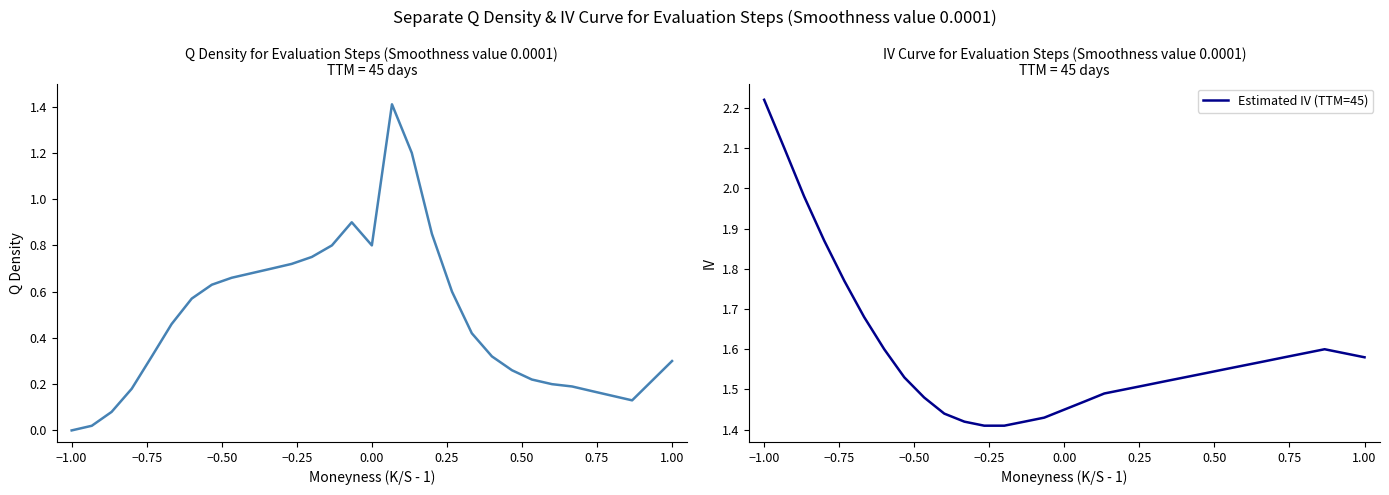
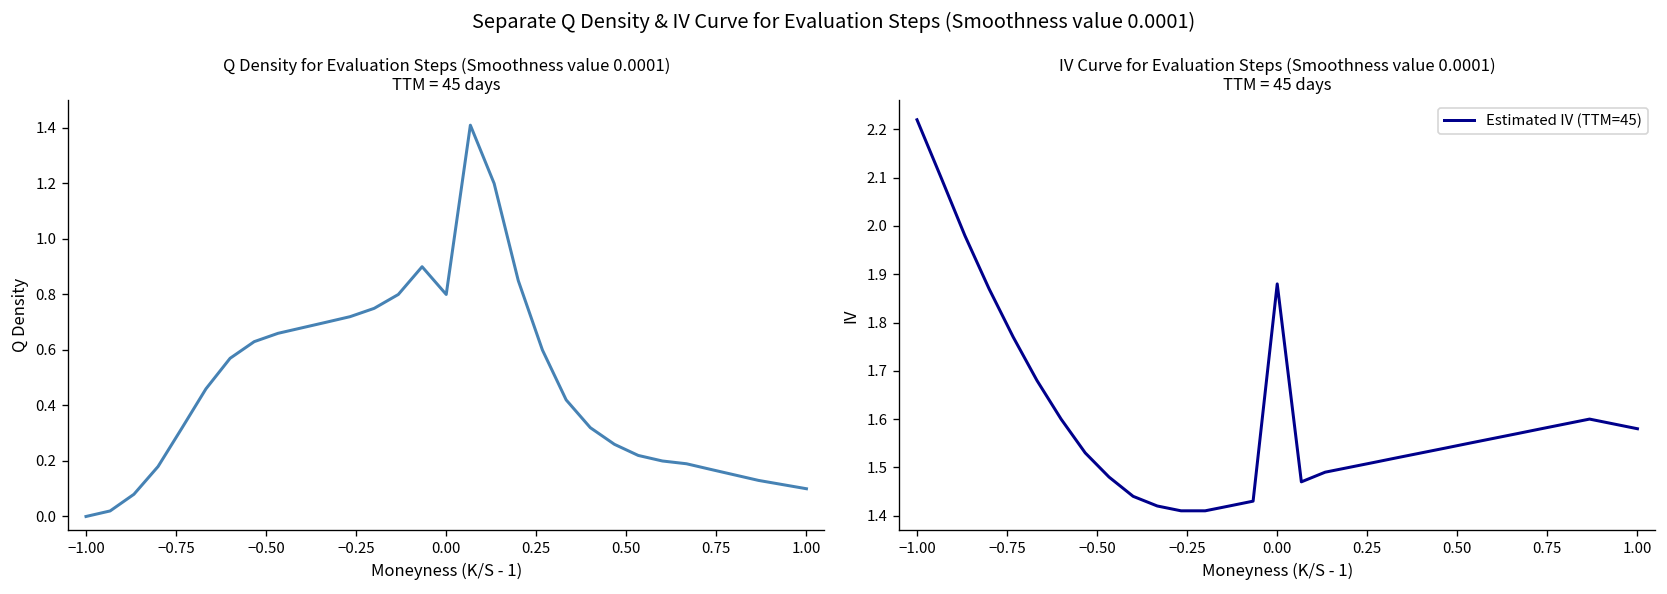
Q Density for Evaluation Steps (Smoothness value 0.0001) TTM = 45 days, 1.00: 0.3 -> 0.1
IV Curve for Evaluation Steps (Smoothness value 0.0001) TTM = 45 days, 0.00: 1.45 -> 1.88
